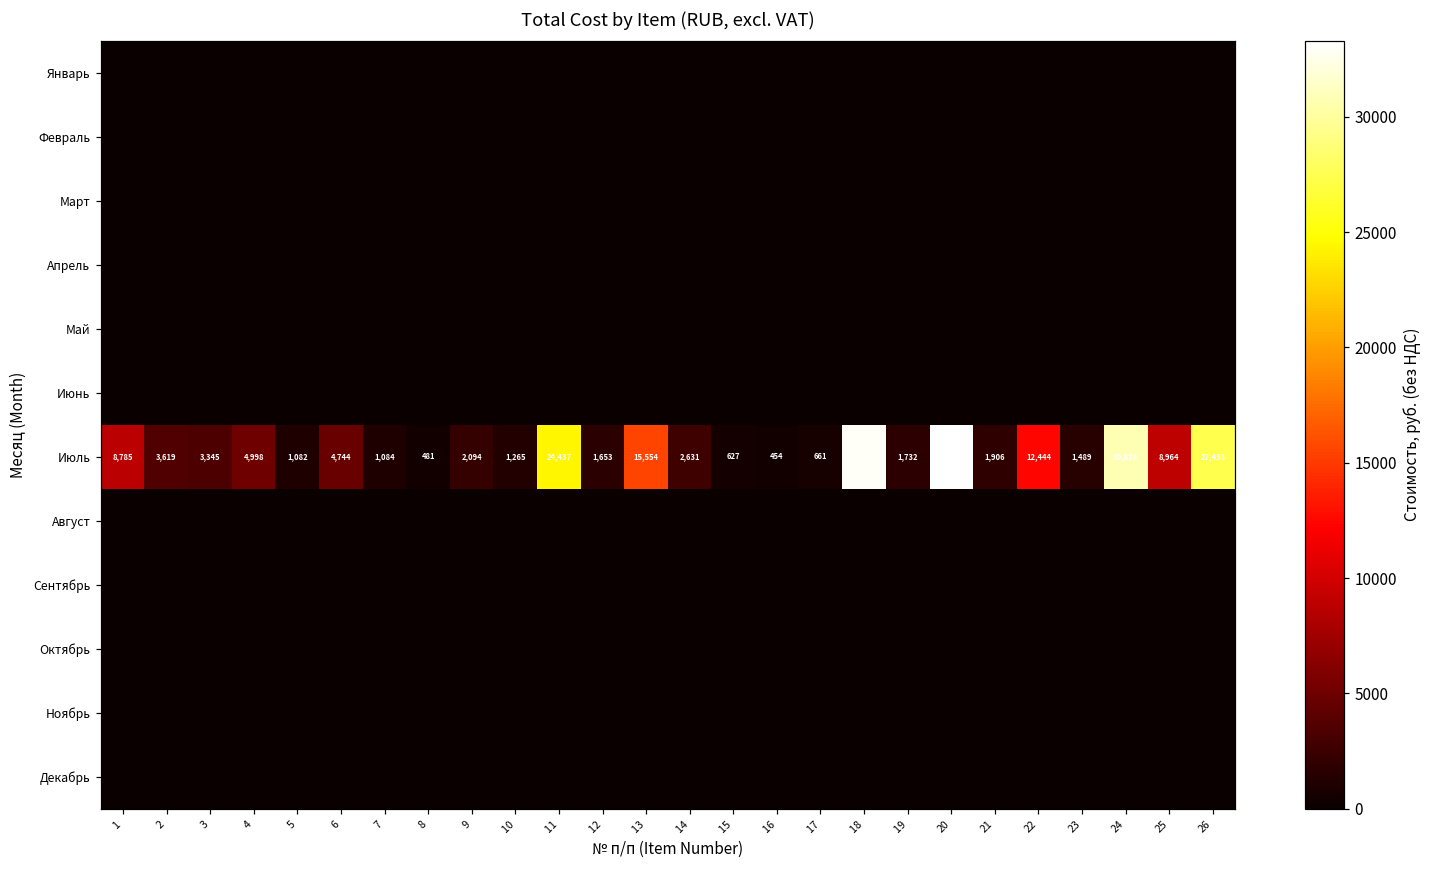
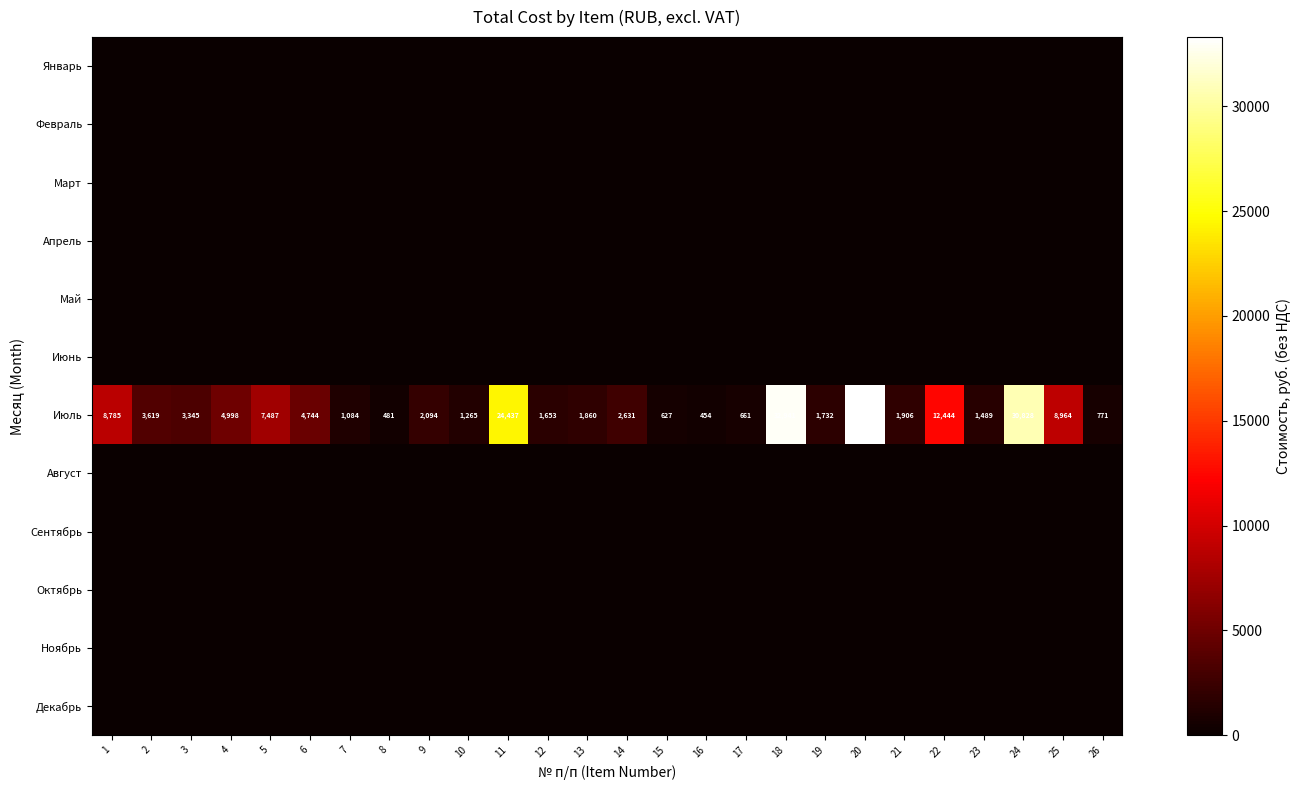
Июль, 5: 1,082 -> 7,487
Июль, 13: 15,554 -> 1,860
Июль, 26: 27,438 -> 771
